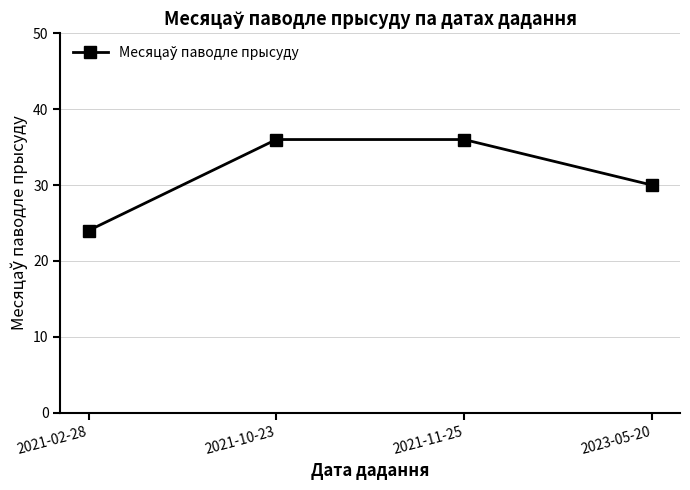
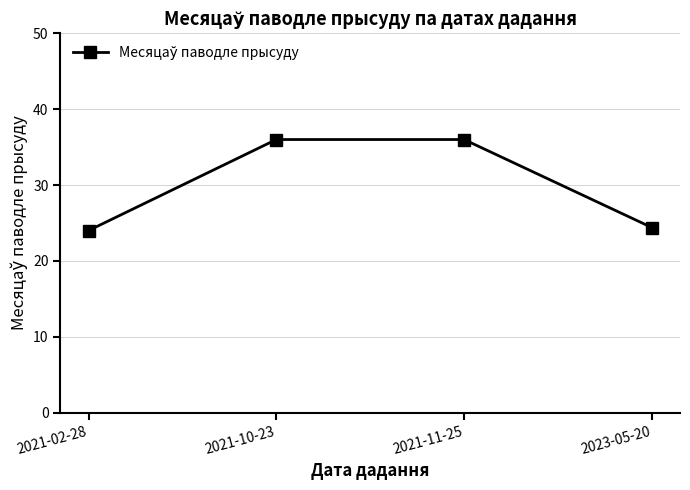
2023-05-20: 30 -> 24
